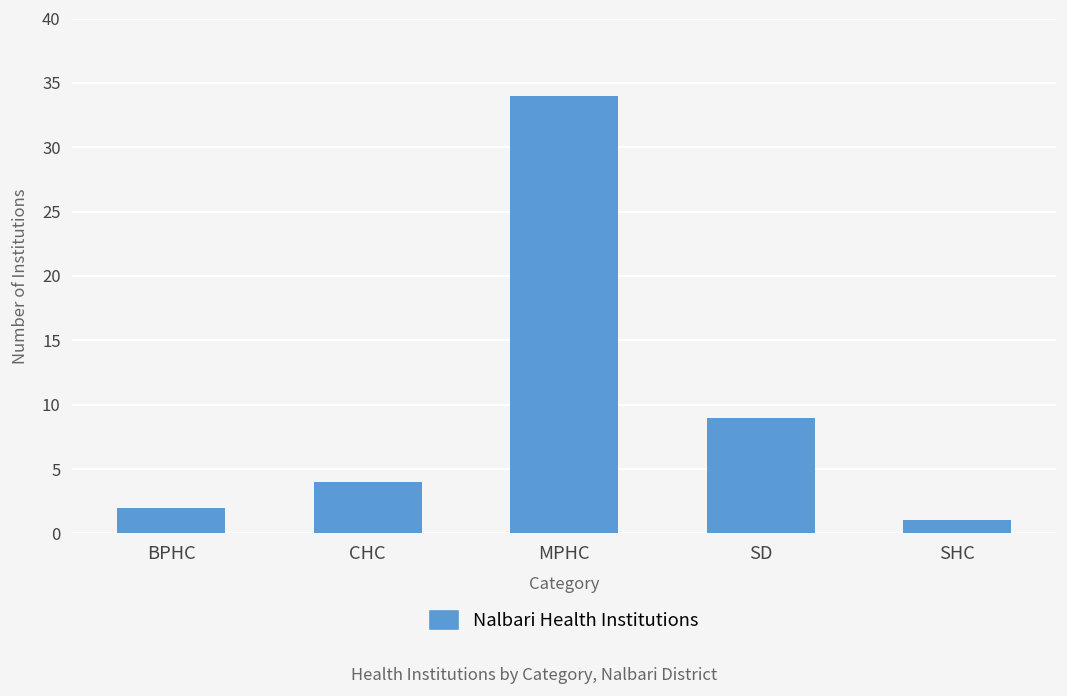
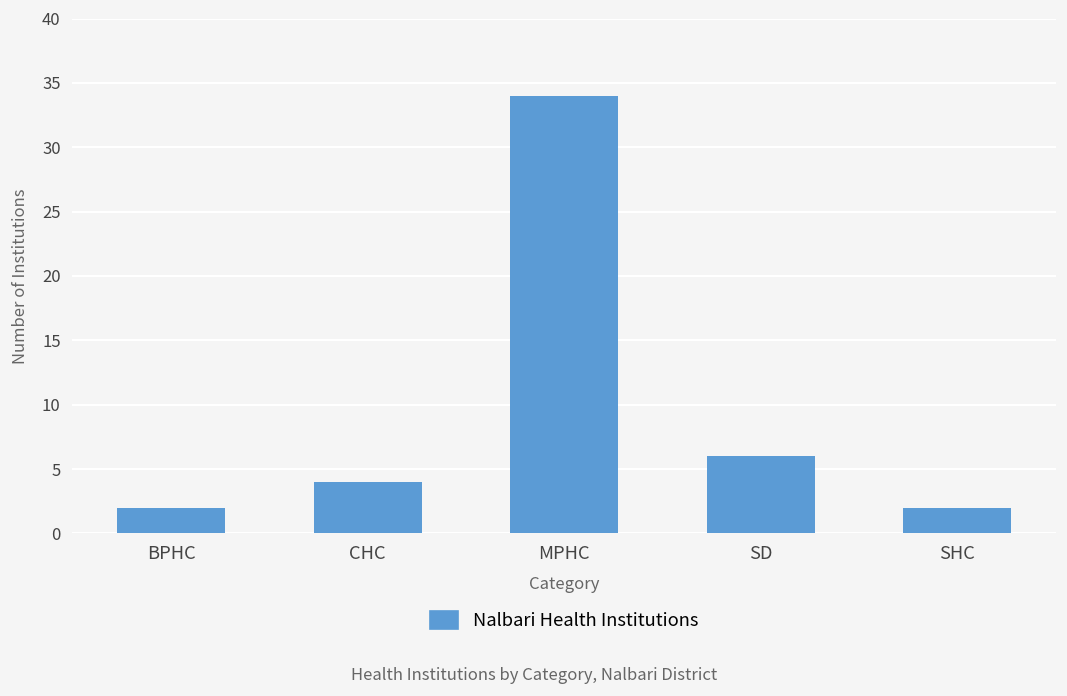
SD: 9 -> 6
SHC: 1 -> 2
